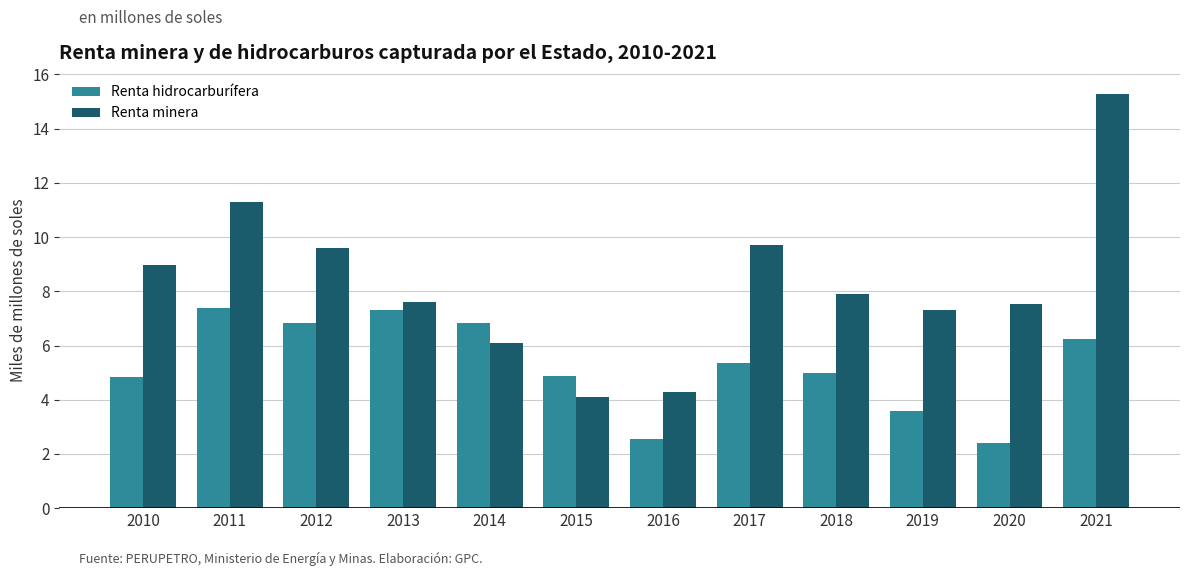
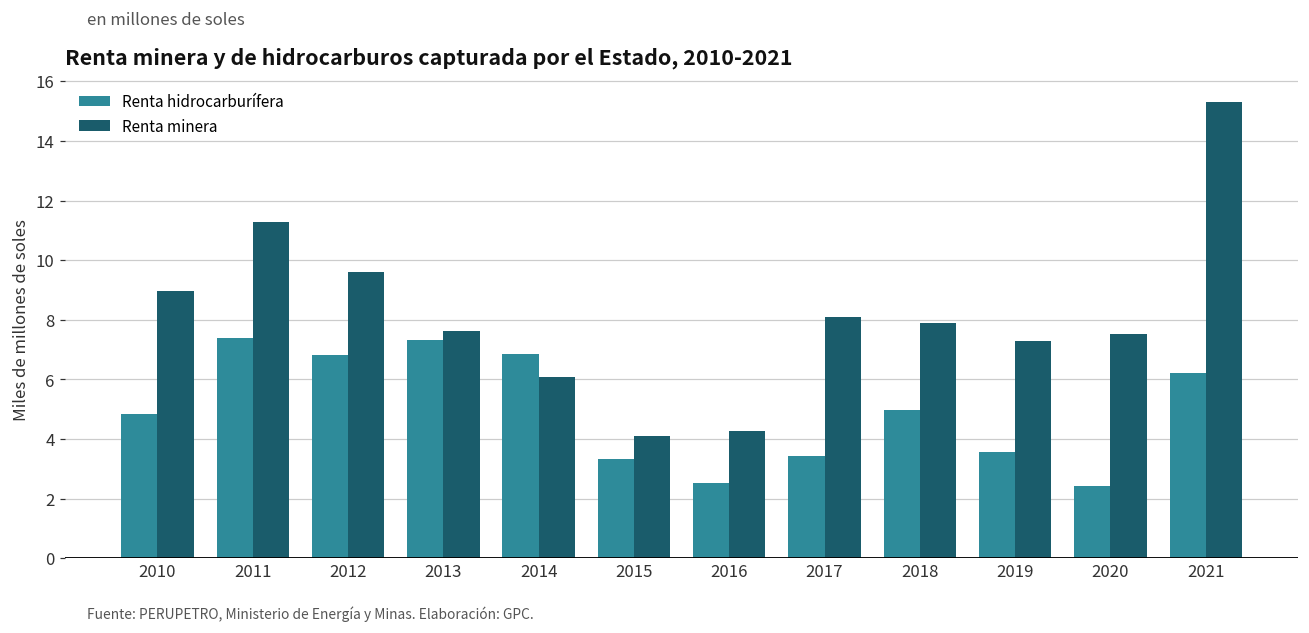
Renta hidrocarburífera, 2015: 4.9 -> 3.3
Renta hidrocarburífera, 2017: 5.4 -> 3.4
Renta minera, 2017: 9.7 -> 8.1
